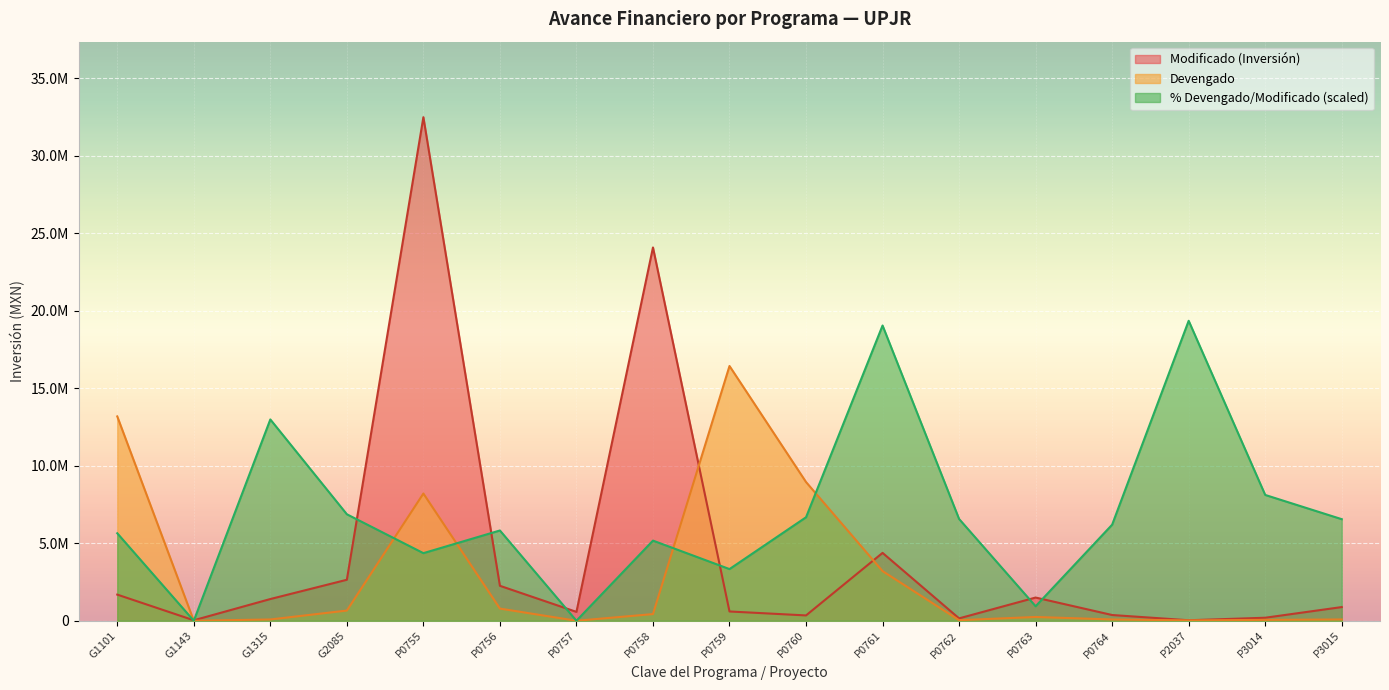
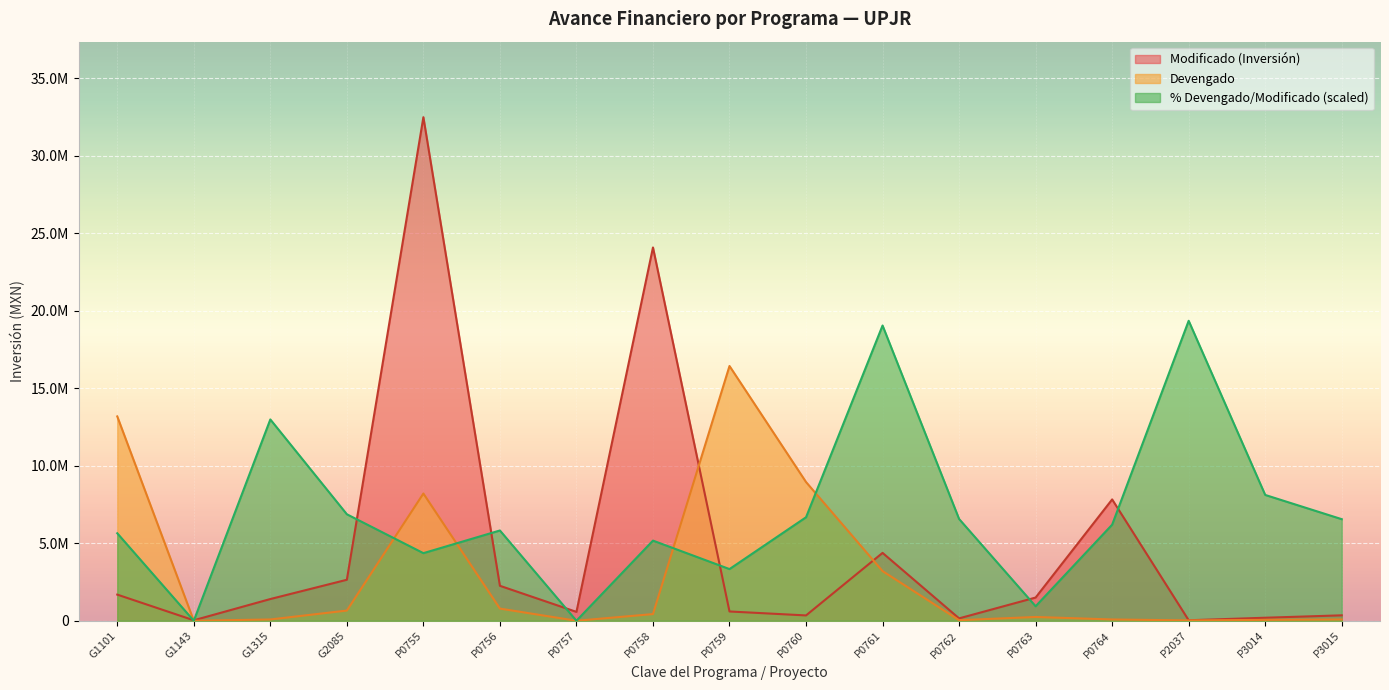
Modificado (Inversión), P0764: 400000 -> 7800000
Modificado (Inversión), P3015: 900000 -> 400000
